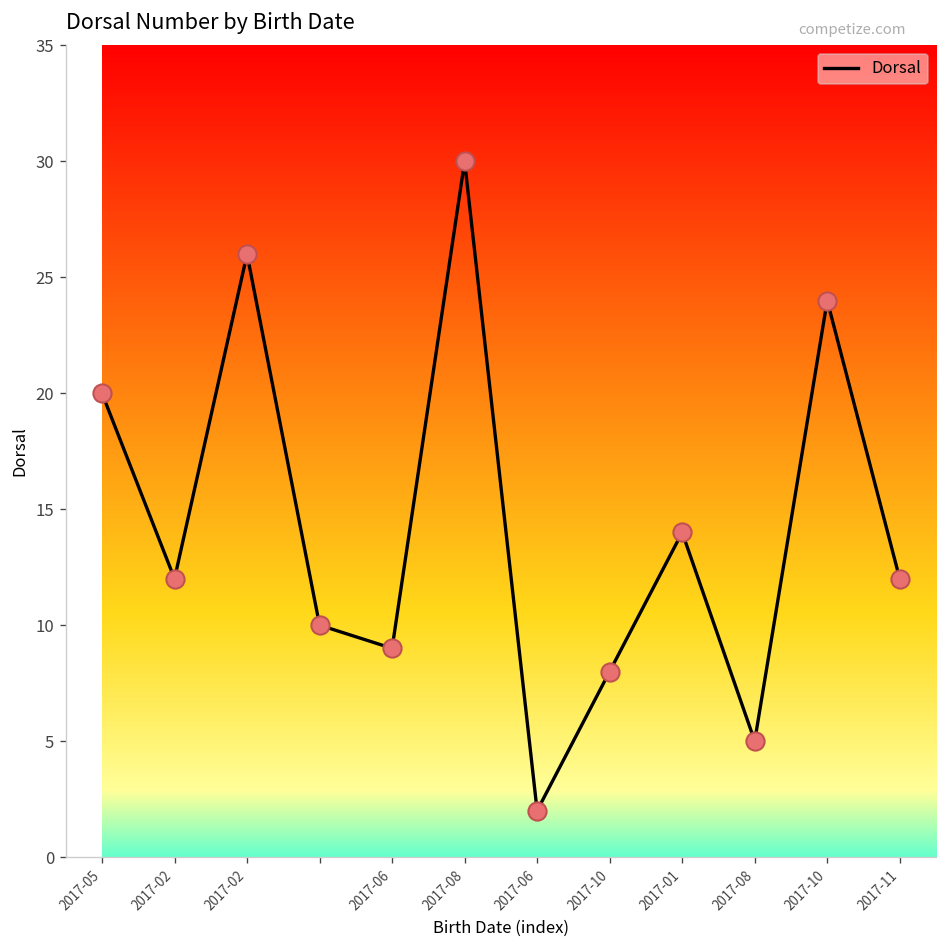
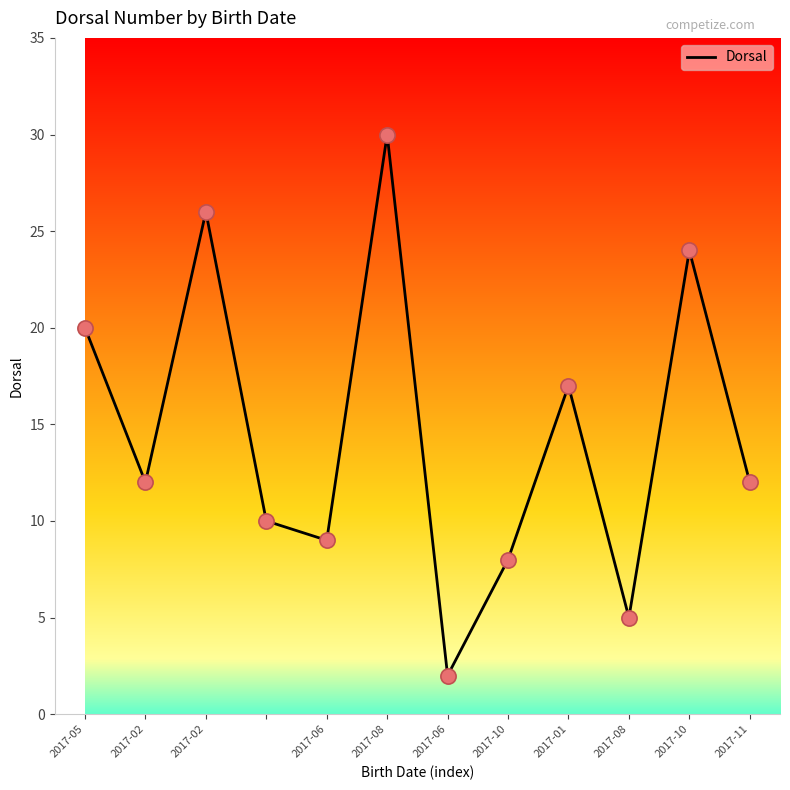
2017-01: 14 -> 17
